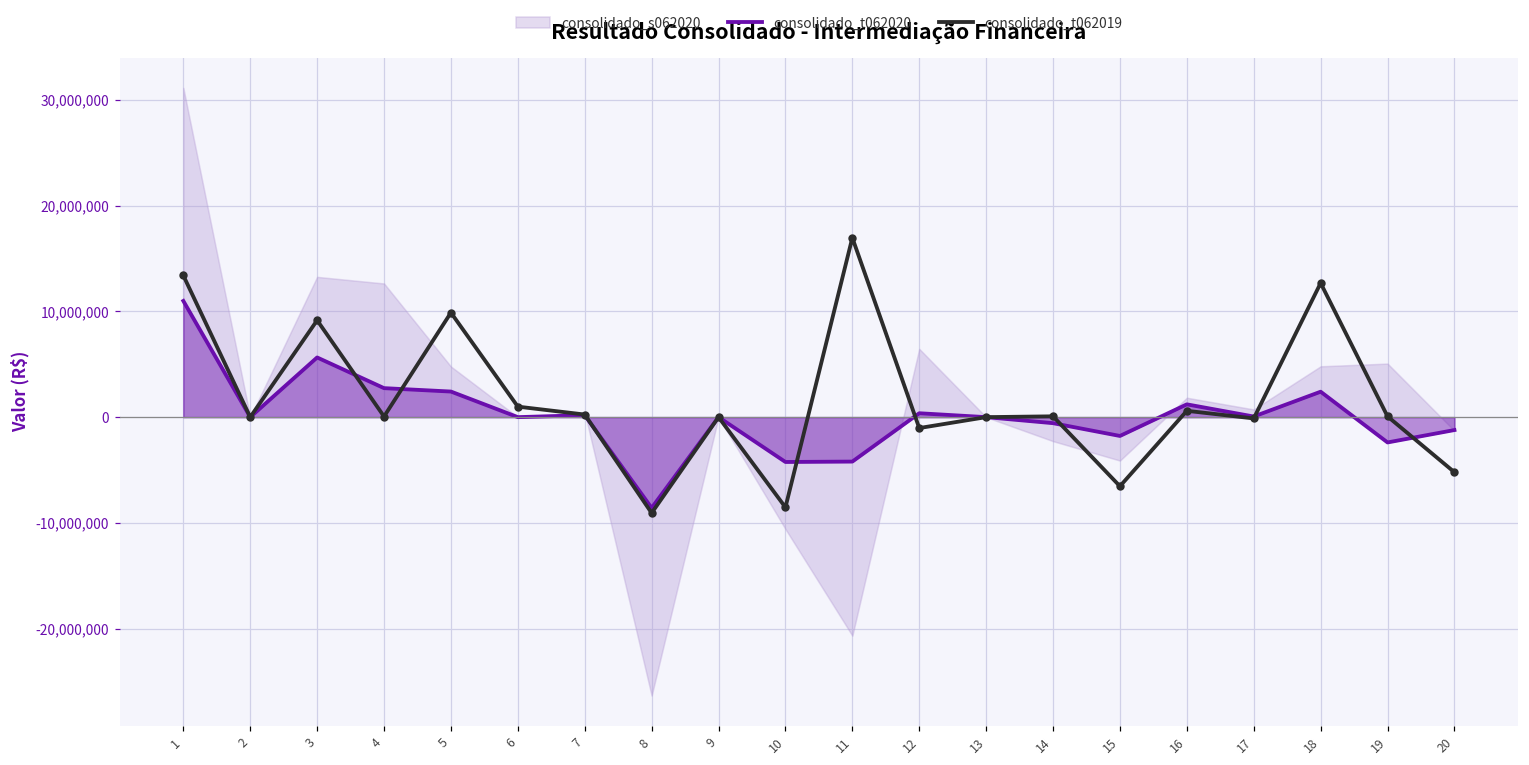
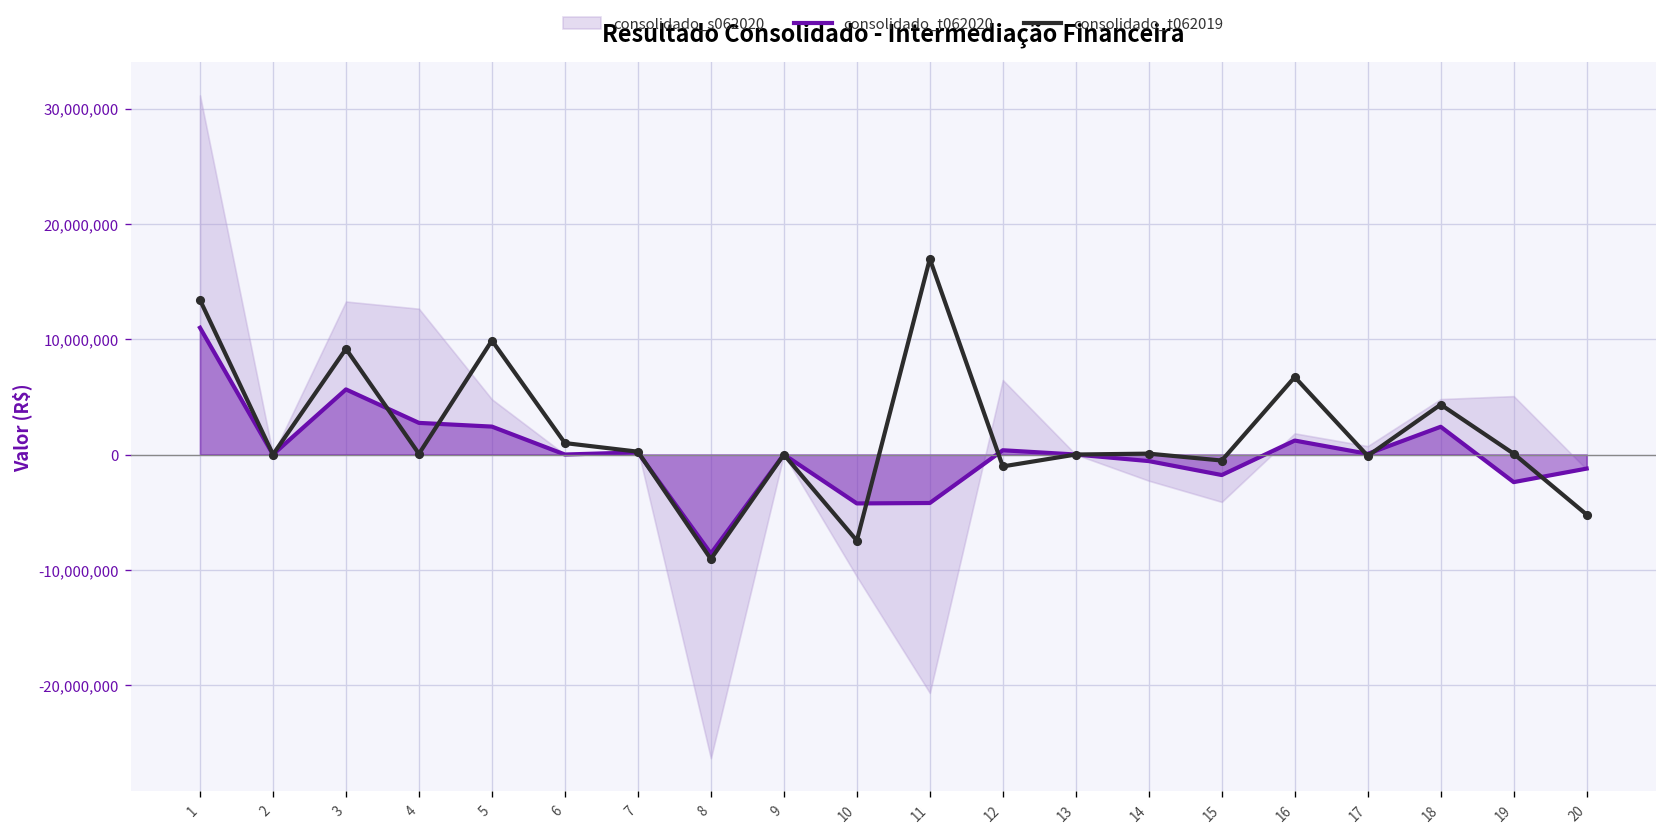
consolidado_t062019, 10: -9,000,000 -> -7,000,000
consolidado_t062019, 15: -7,000,000 -> -1,000,000
consolidado_t062019, 16: 1,000,000 -> 7,000,000
consolidado_t062019, 18: 13,000,000 -> 4,000,000
